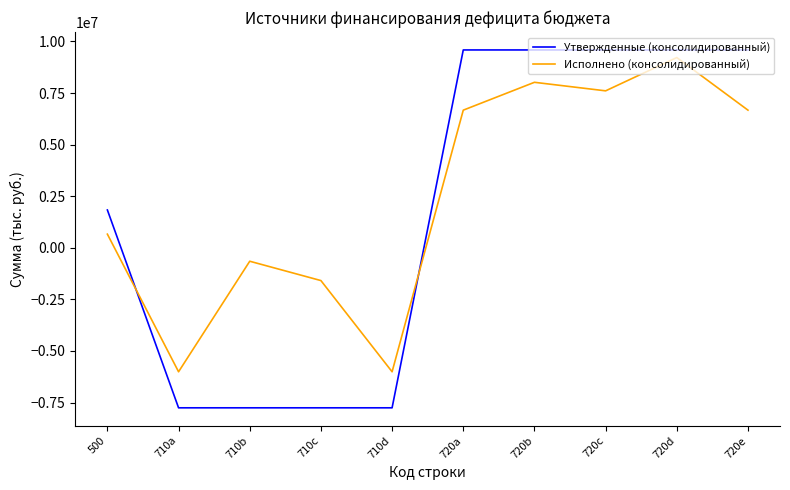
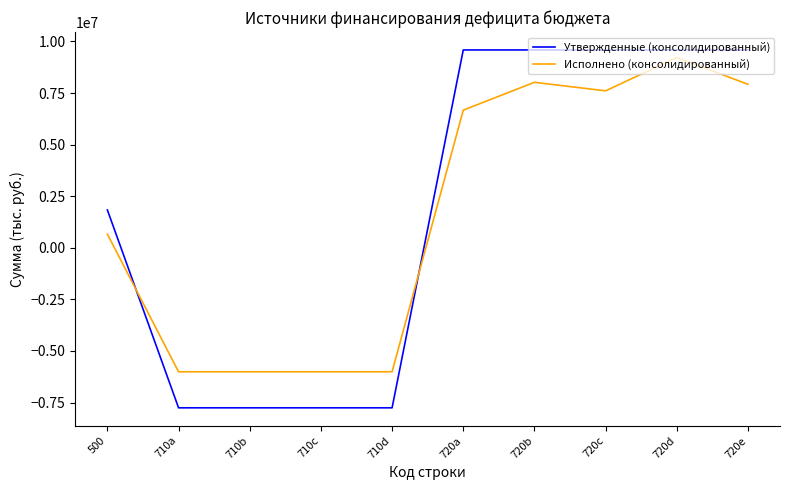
Исполнено (консолидированный), 710b: -700000 -> -6000000
Исполнено (консолидированный), 710c: -1600000 -> -6000000
Исполнено (консолидированный), 720e: 6700000 -> 7900000
